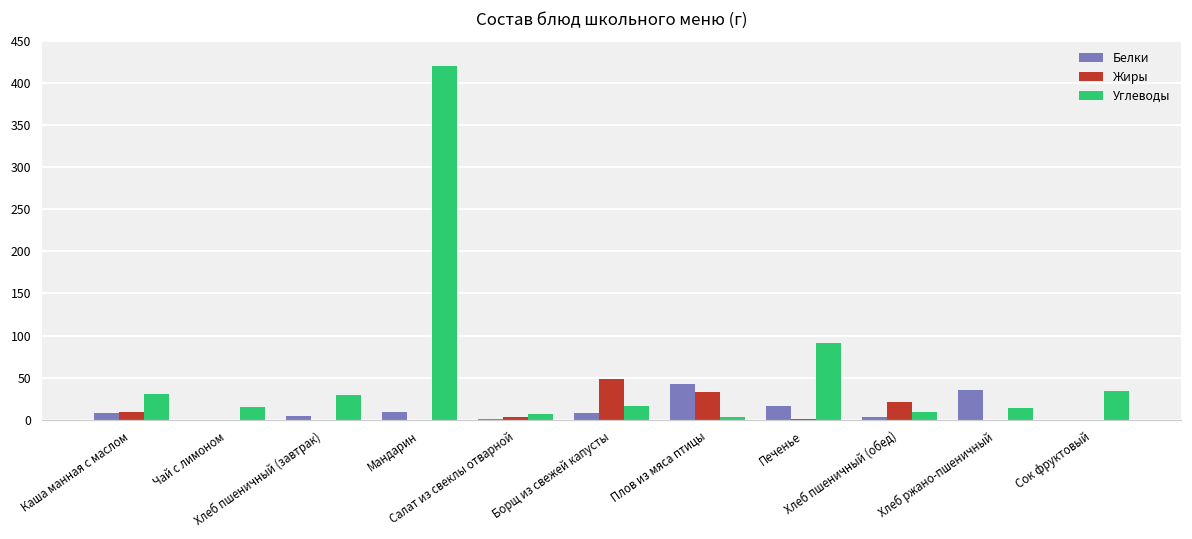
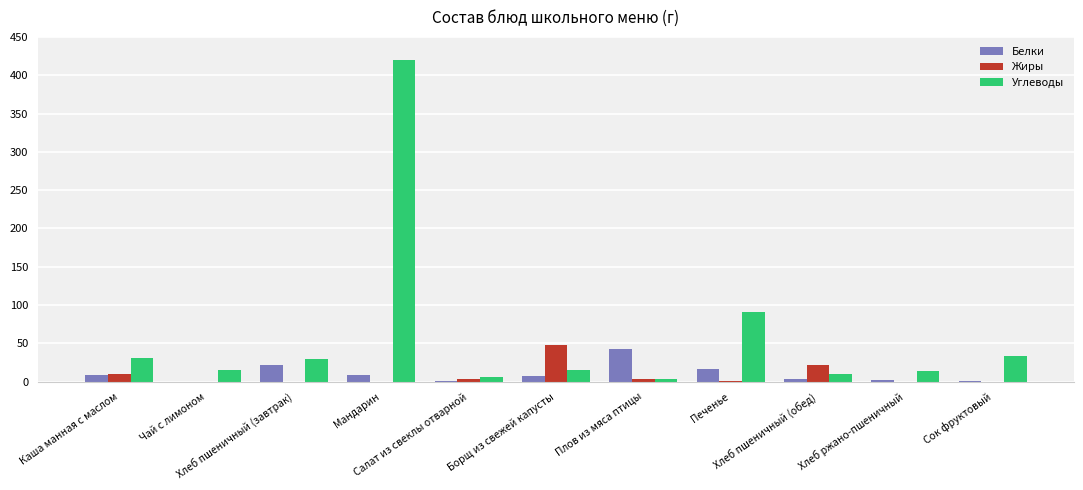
Белки, Хлеб пшеничный (завтрак): 10 -> 20
Жиры, Плов из мяса птицы: 30 -> 0
Белки, Хлеб ржано-пшеничный: 40 -> 0
